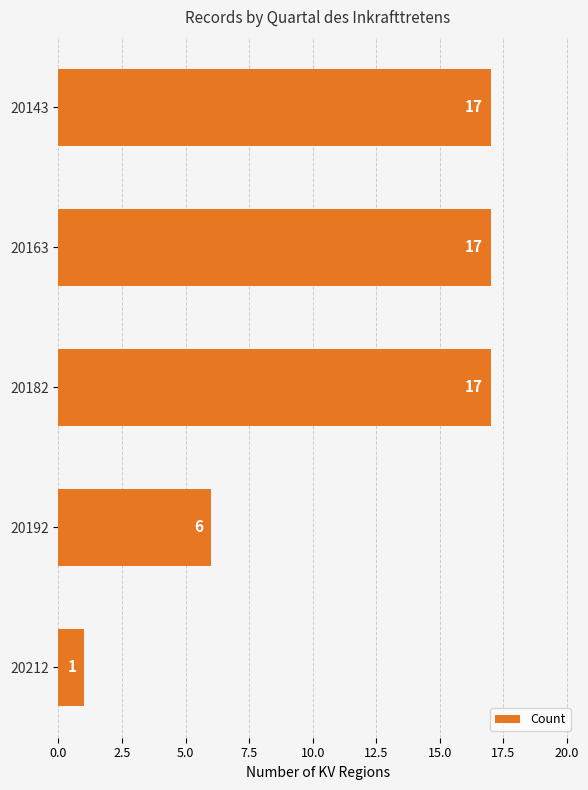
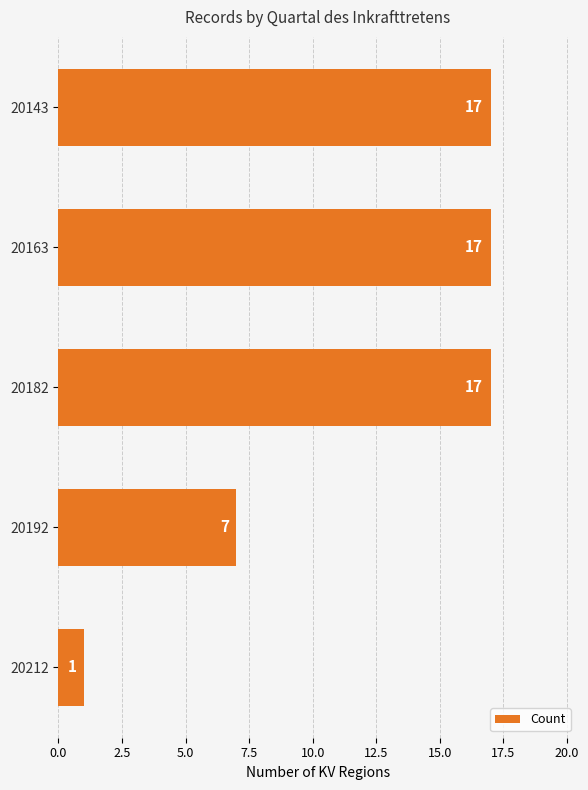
20192: 6 -> 7
